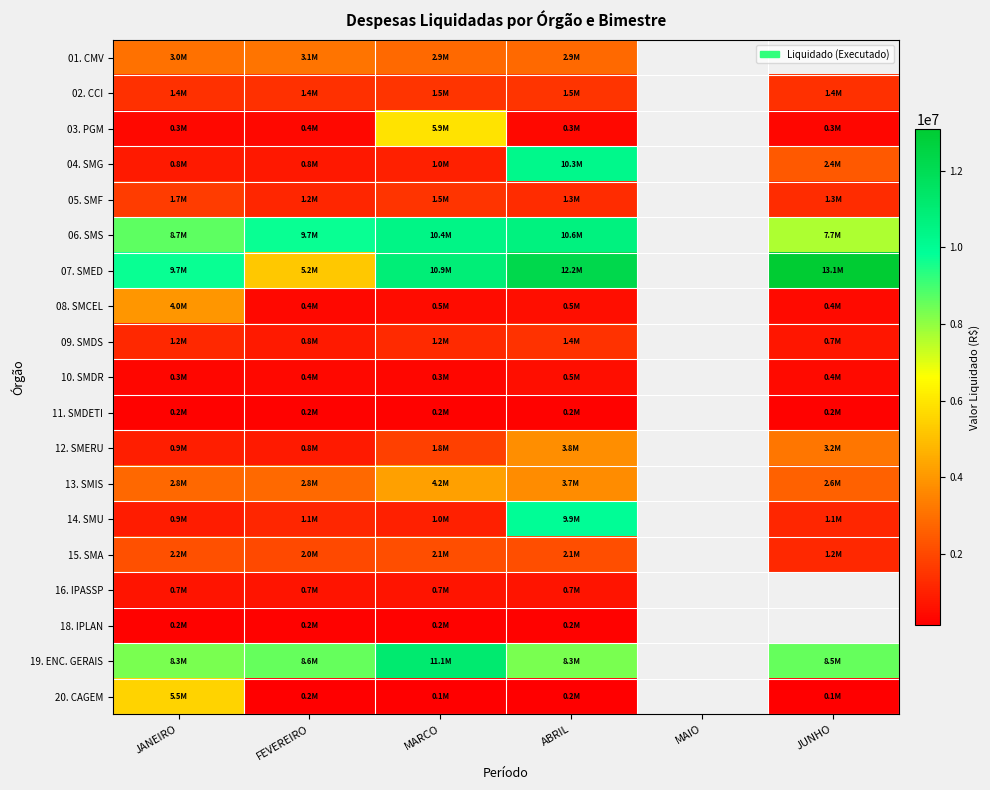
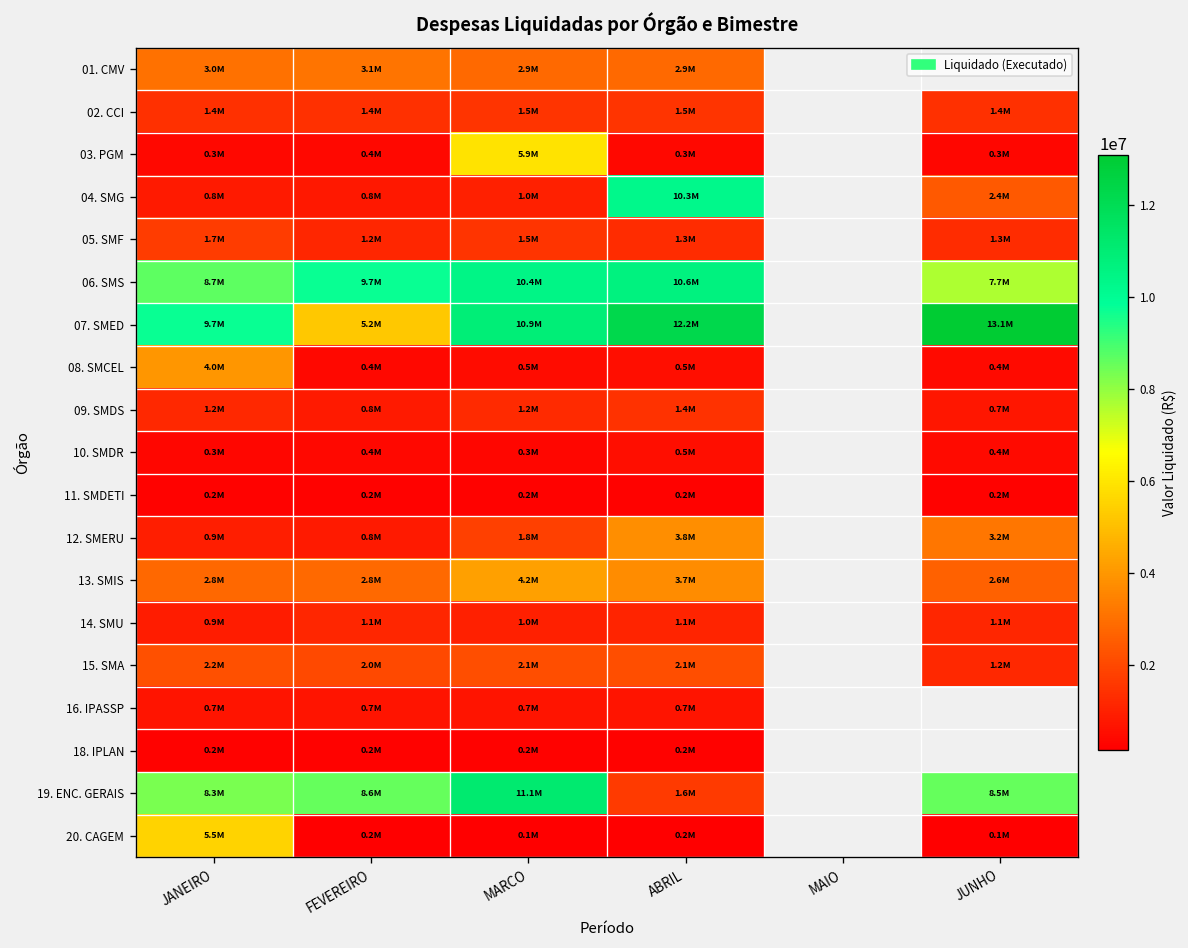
14. SMU, ABRIL: 9.9M -> 1.1M
19. ENC. GERAIS, ABRIL: 8.3M -> 1.6M
